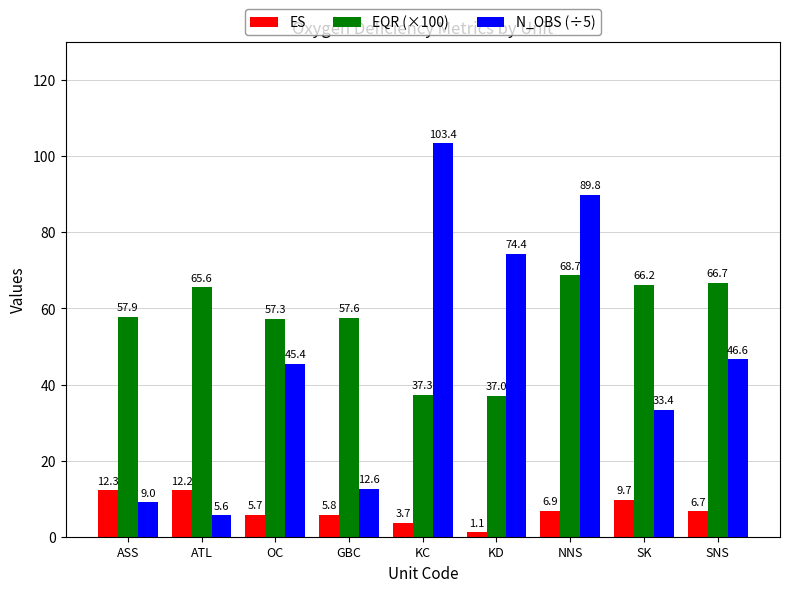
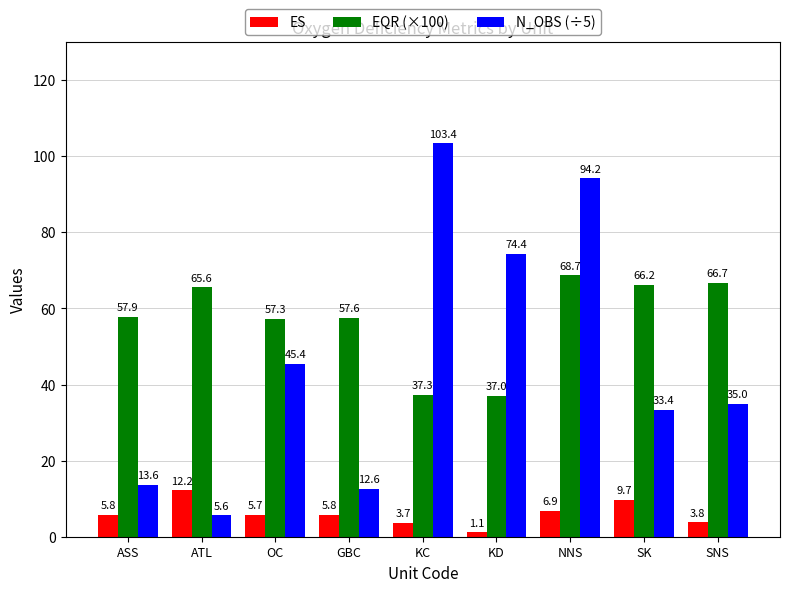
ES, ASS: 12.3 -> 5.8
N_OBS (÷5), ASS: 9.0 -> 13.6
N_OBS (÷5), NNS: 89.8 -> 94.2
ES, SNS: 6.7 -> 3.8
N_OBS (÷5), SNS: 46.6 -> 35.0
